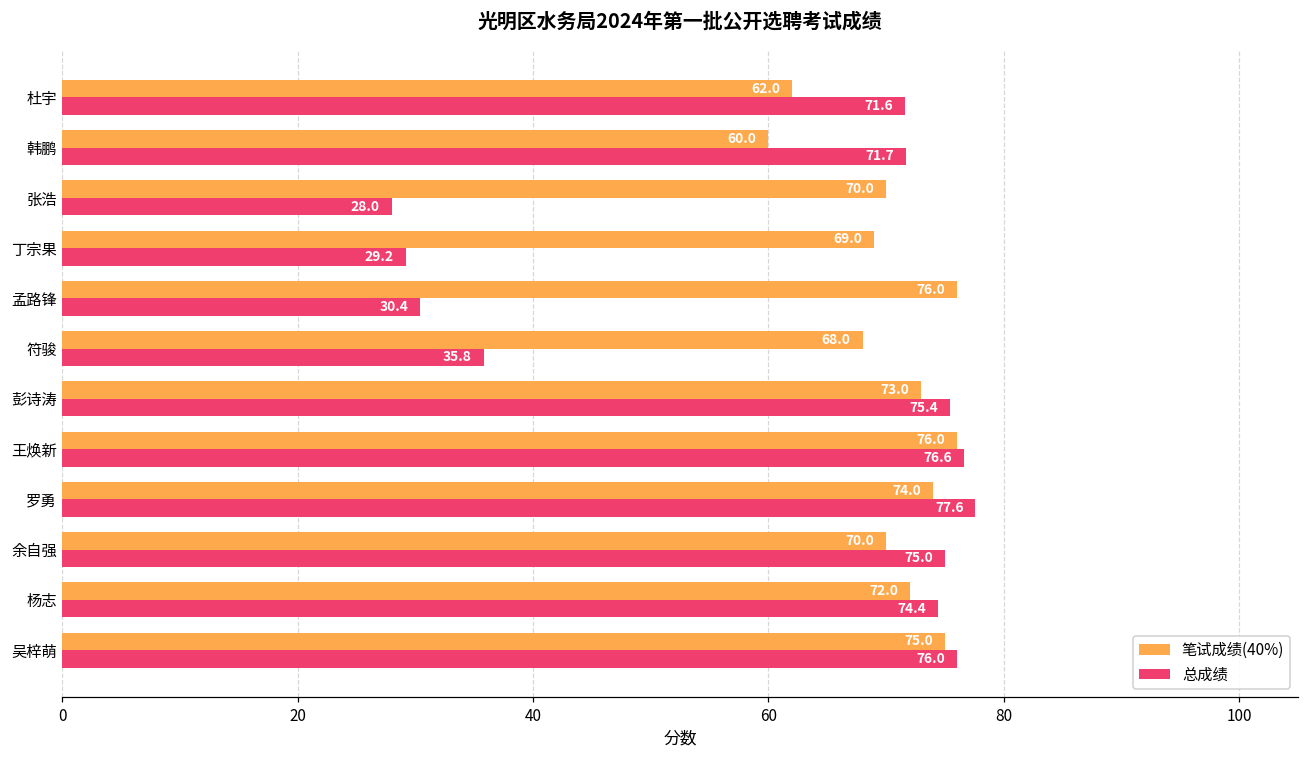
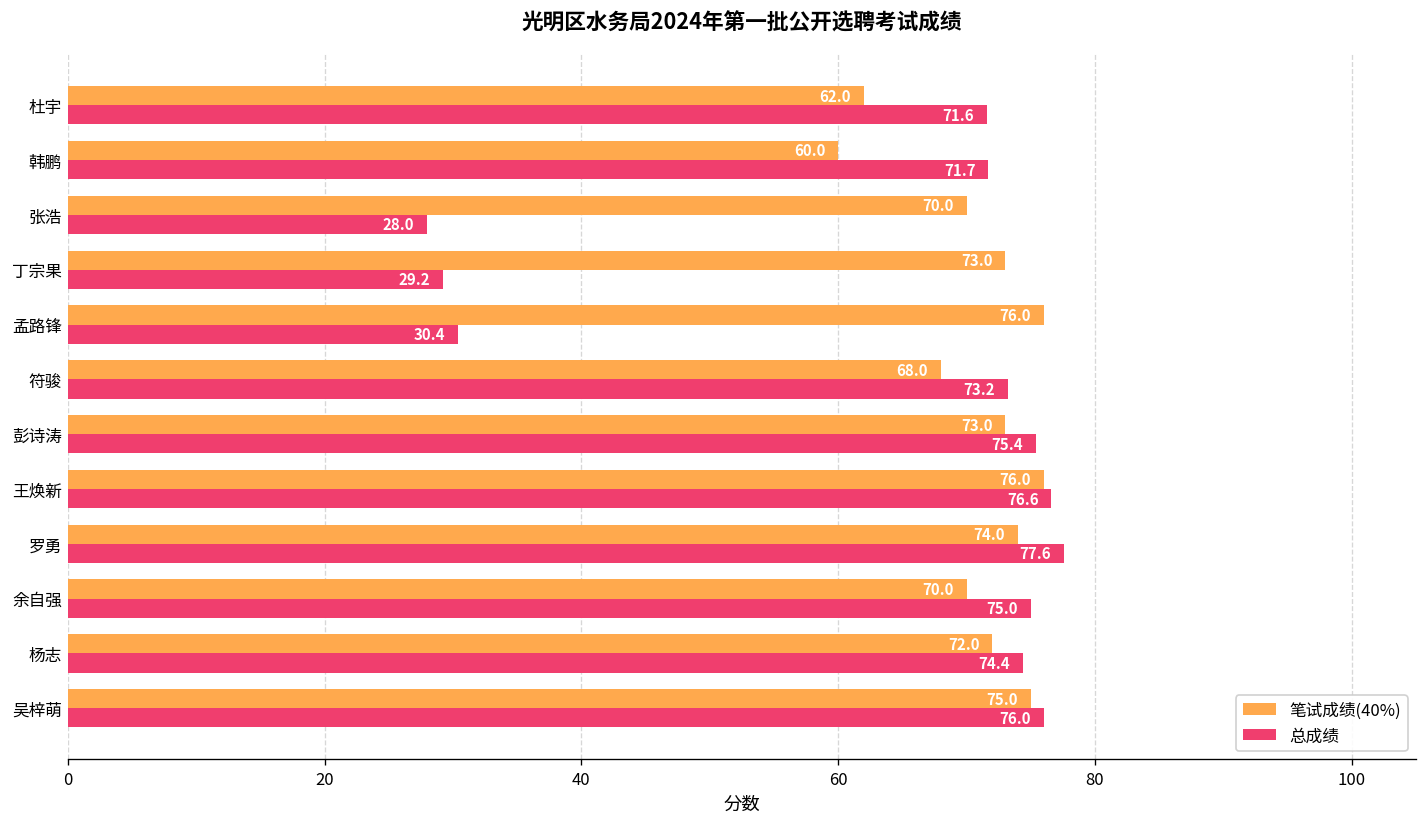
笔试成绩(40%), 丁宗果: 69.0 -> 73.0
总成绩, 符骏: 35.8 -> 73.2
